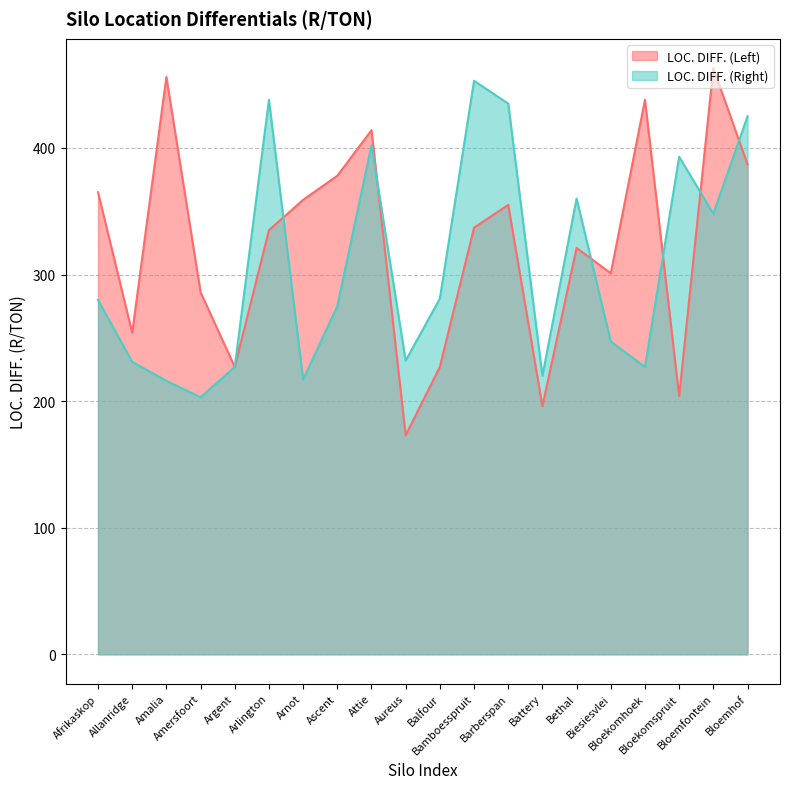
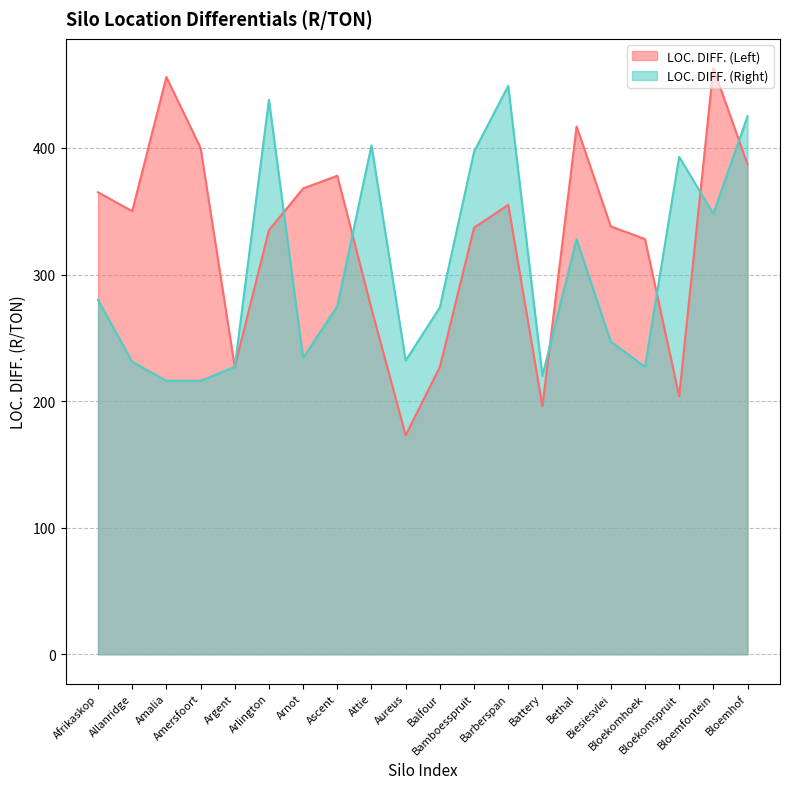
LOC. DIFF. (Left), Allanridge: 254 -> 350
LOC. DIFF. (Left), Amersfoort: 286 -> 400
LOC. DIFF. (Right), Amersfoort: 203 -> 216
LOC. DIFF. (Left), Arnot: 359 -> 368
LOC. DIFF. (Right), Arnot: 217 -> 234
LOC. DIFF. (Left), Attie: 414 -> 273
LOC. DIFF. (Right), Balfour: 281 -> 274
LOC. DIFF. (Right), Bamboesspruit: 453 -> 397
LOC. DIFF. (Right), Barberspan: 435 -> 449
LOC. DIFF. (Left), Bethal: 321 -> 417
LOC. DIFF. (Right), Bethal: 360 -> 328
LOC. DIFF. (Left), Biesiesvlei: 301 -> 338
LOC. DIFF. (Left), Bloekomhoek: 438 -> 328
